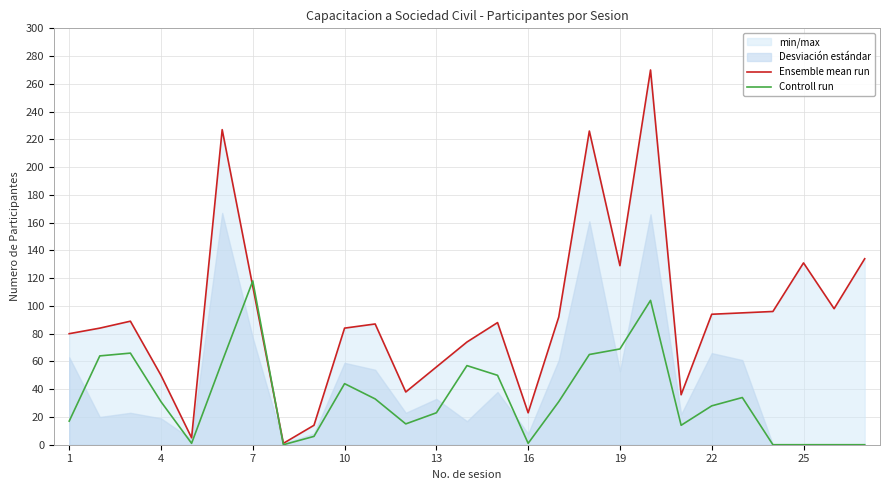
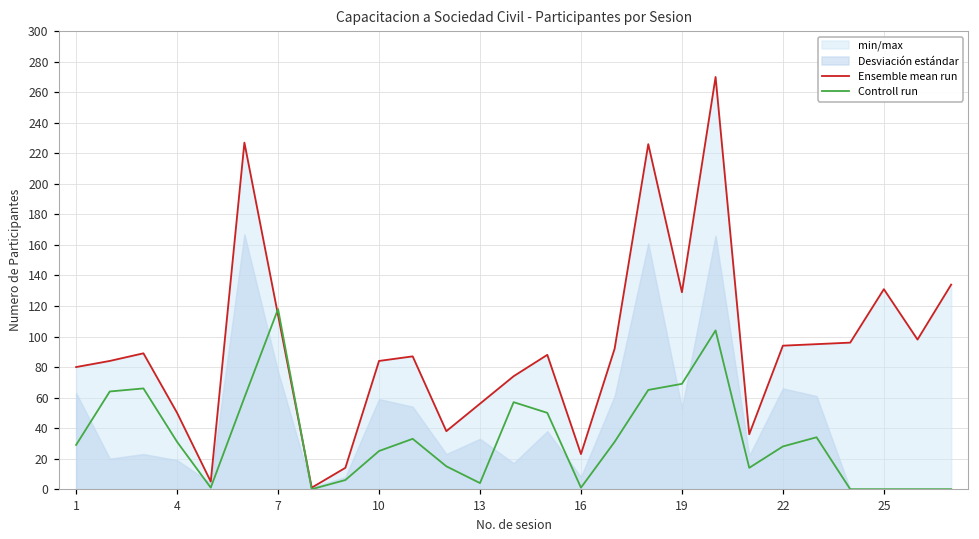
Controll run, 1: 17 -> 29
Controll run, 10: 44 -> 25
Controll run, 13: 23 -> 4
